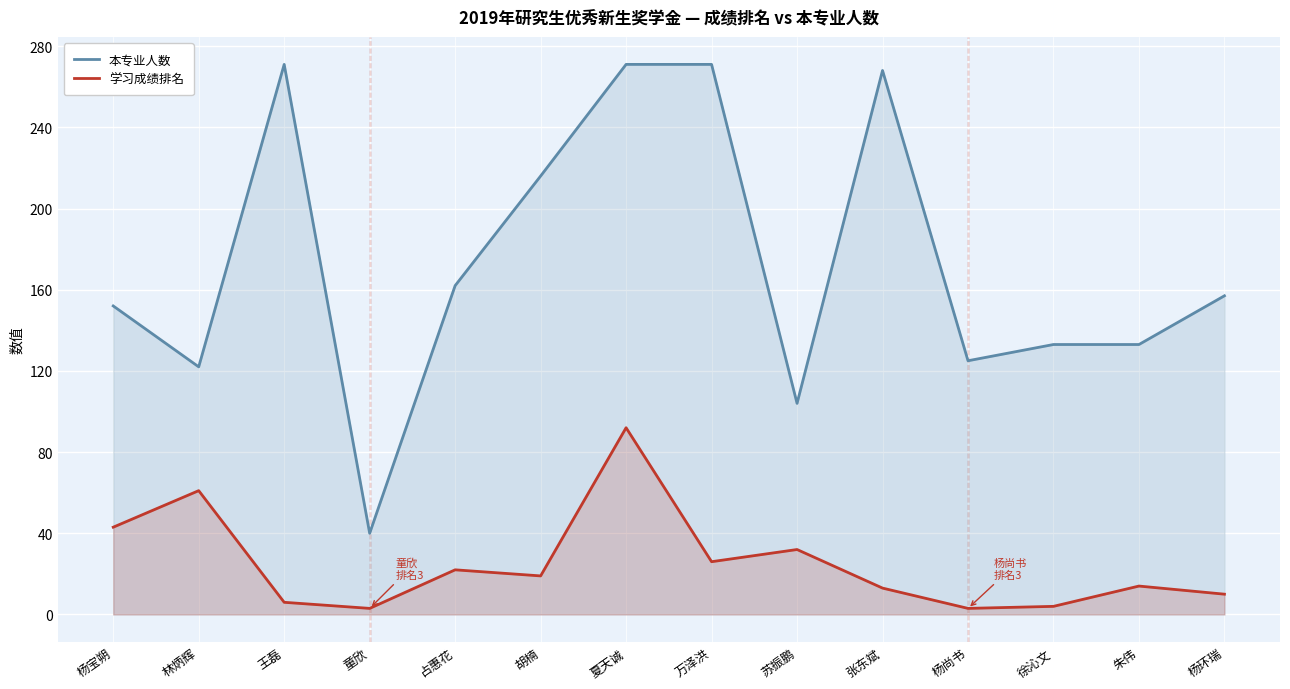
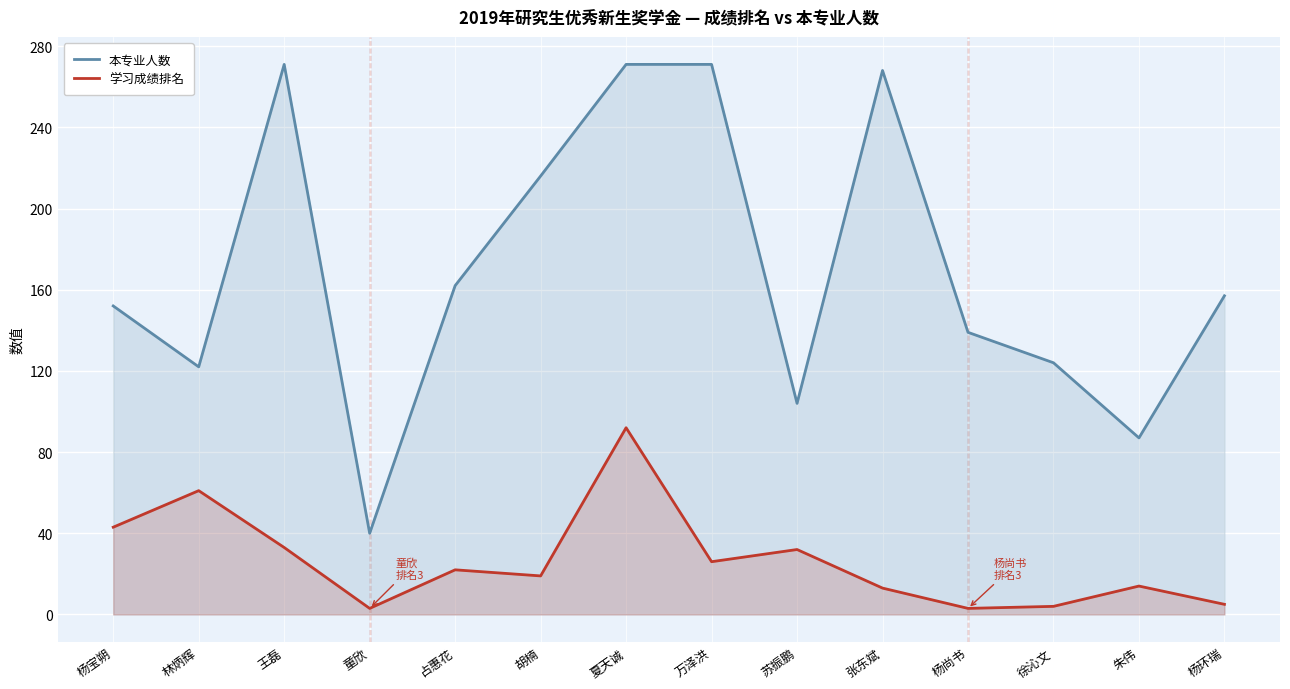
学习成绩排名, 王磊: 6 -> 33
本专业人数, 杨尚书: 125 -> 139
本专业人数, 徐沁文: 133 -> 124
本专业人数, 朱伟: 133 -> 87
学习成绩排名, 杨环瑞: 10 -> 5
